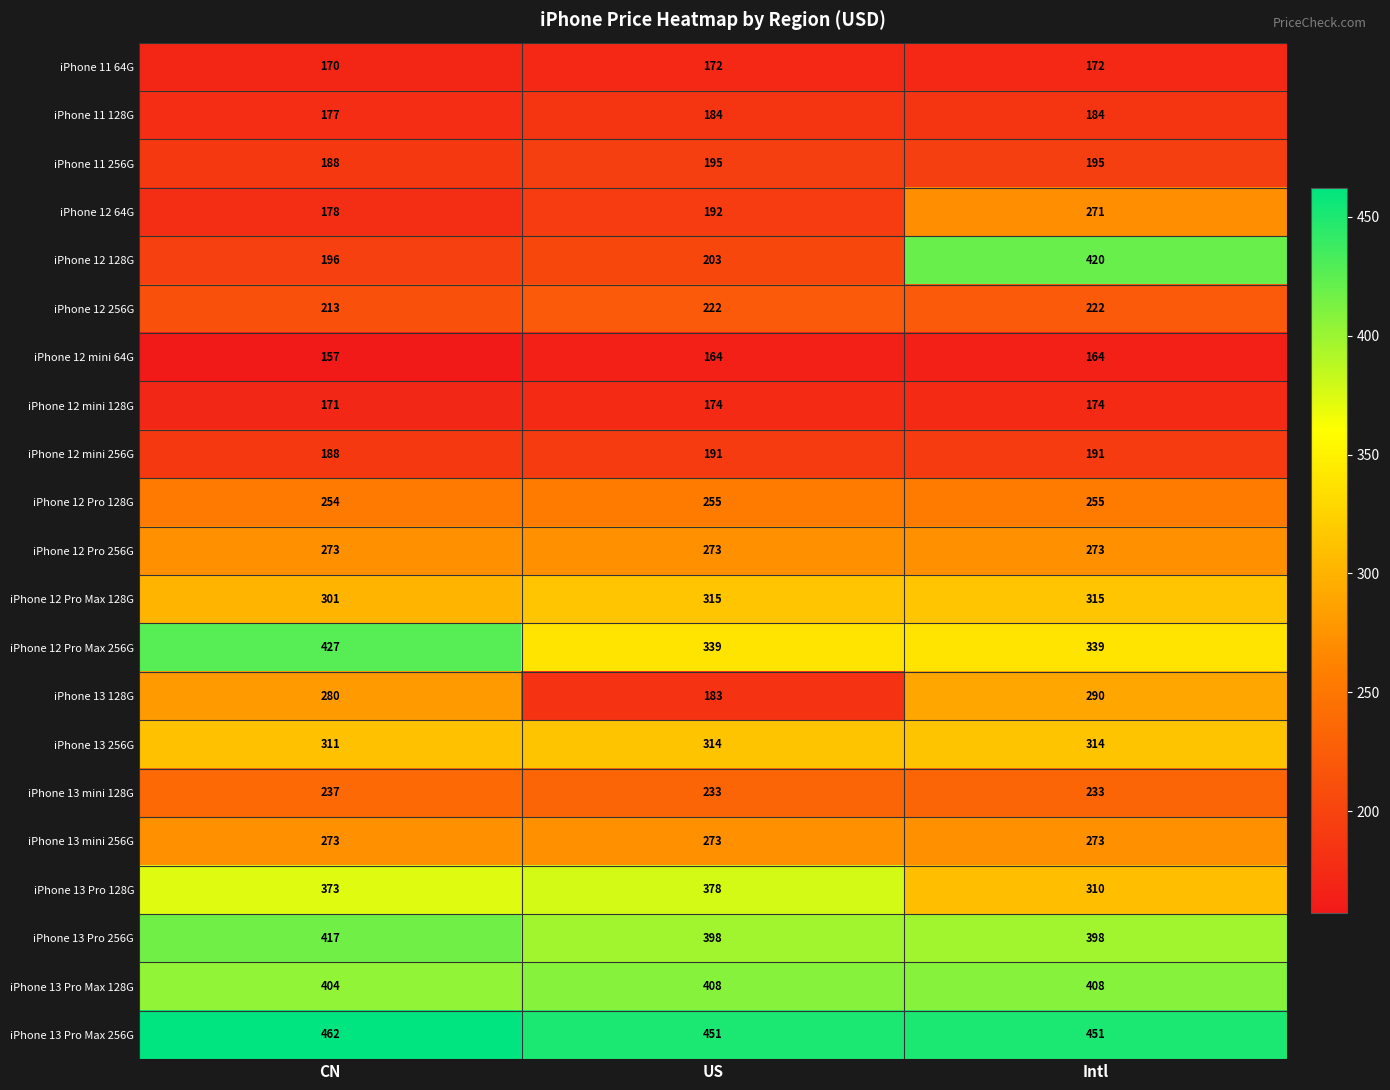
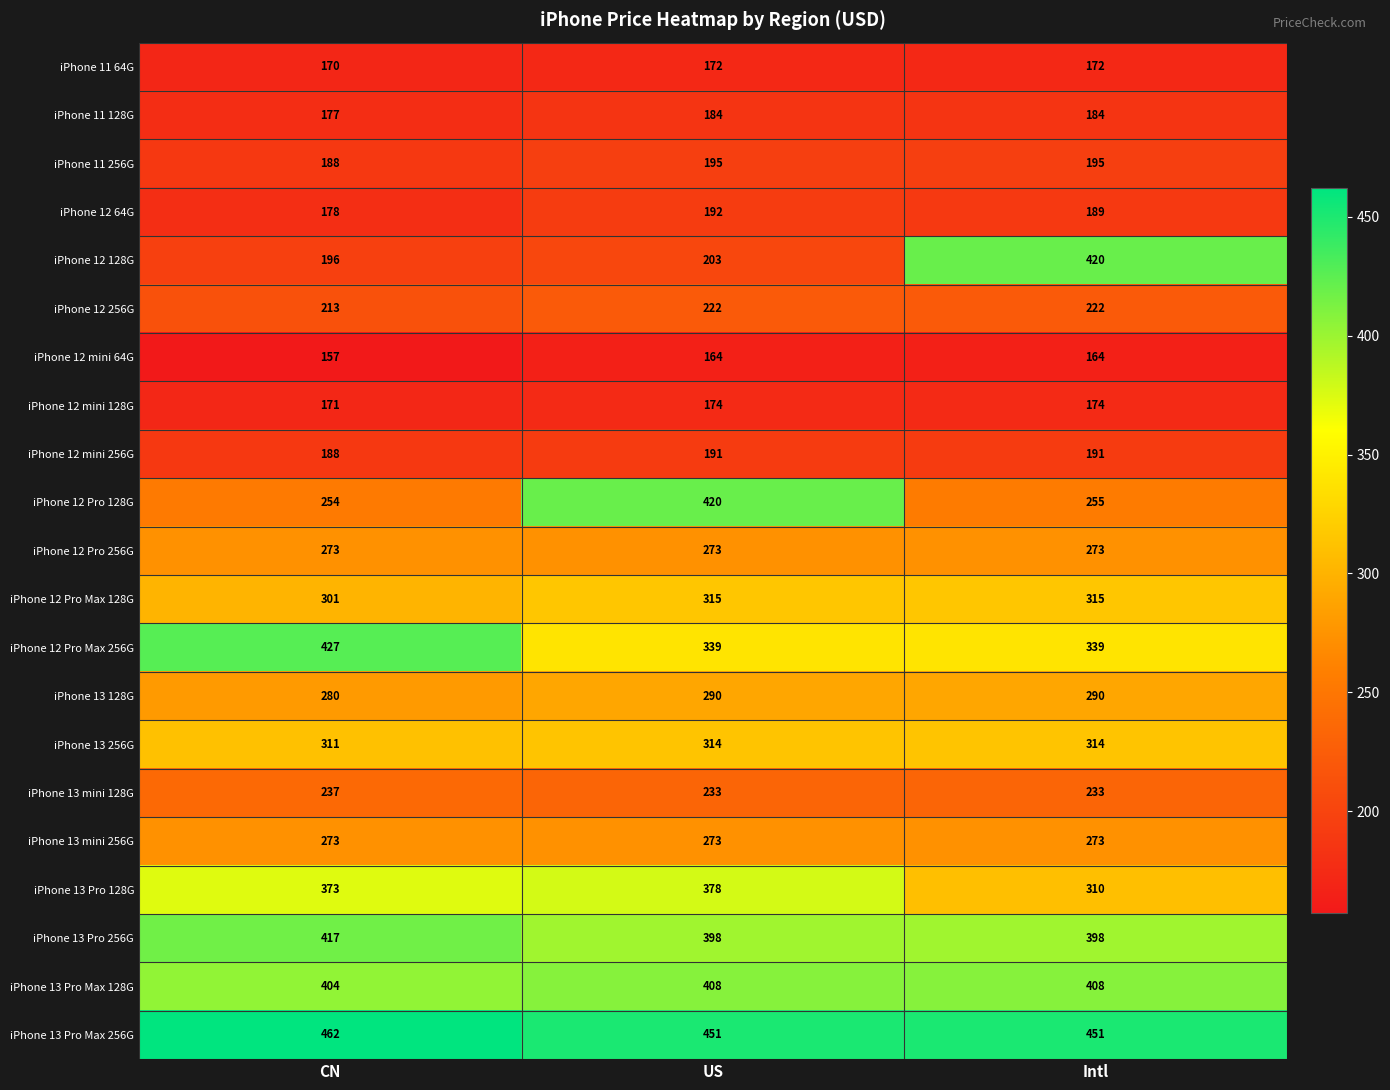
iPhone 12 64G, Intl: 271 -> 189
iPhone 12 Pro 128G, US: 255 -> 420
iPhone 13 128G, US: 183 -> 290
